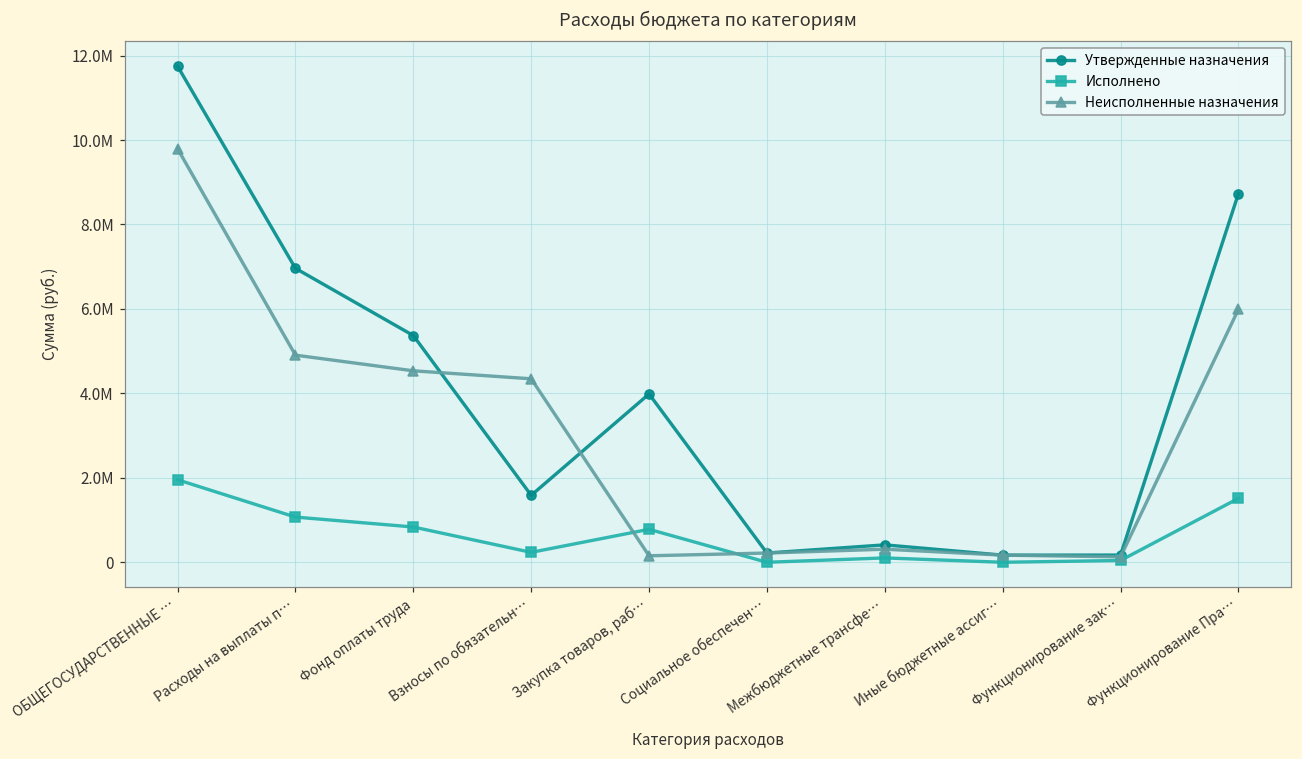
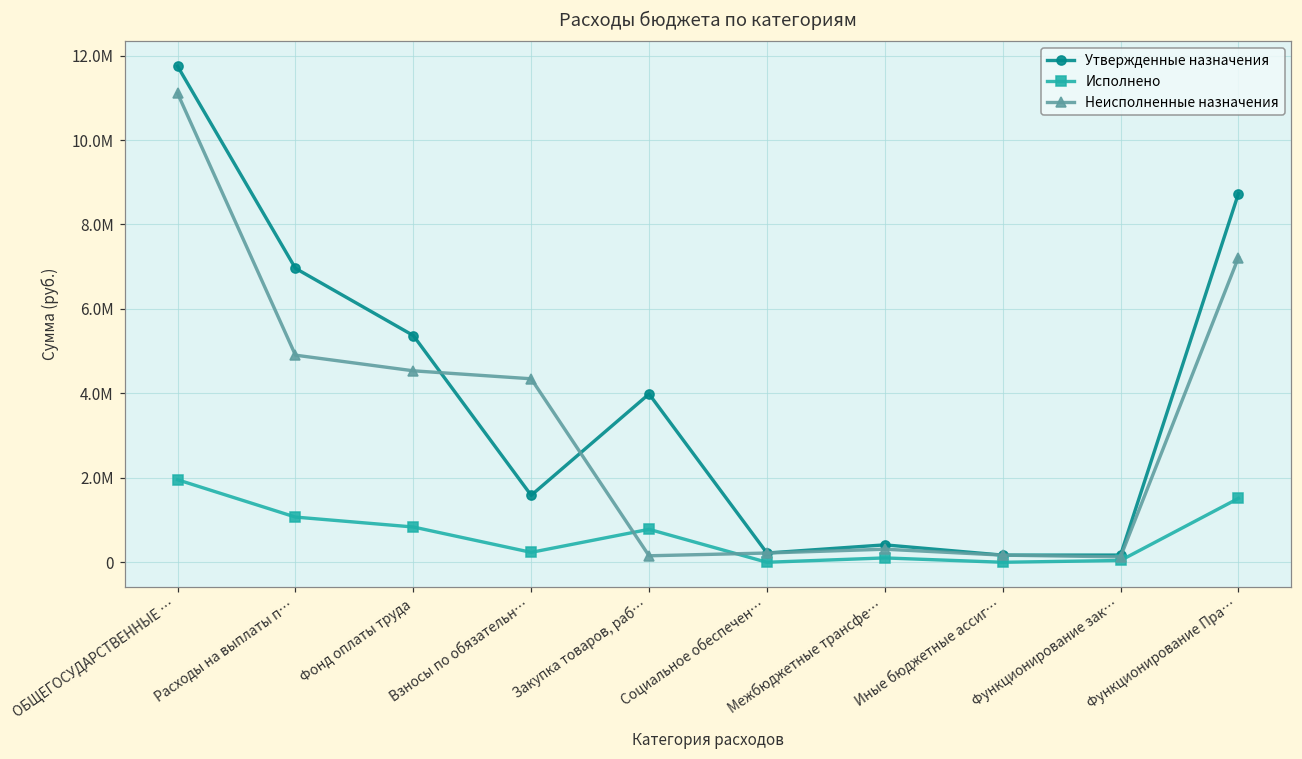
Неисполненные назначения, ОБЩЕГОСУДАРСТВЕННЫЕ …: 9800000 -> 11100000
Неисполненные назначения, Функционирование Пра…: 6000000 -> 7200000
